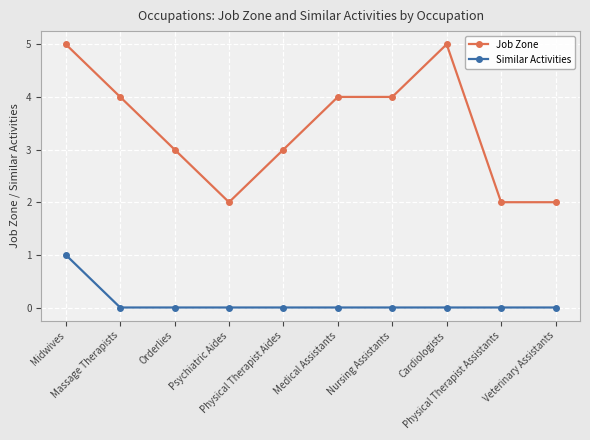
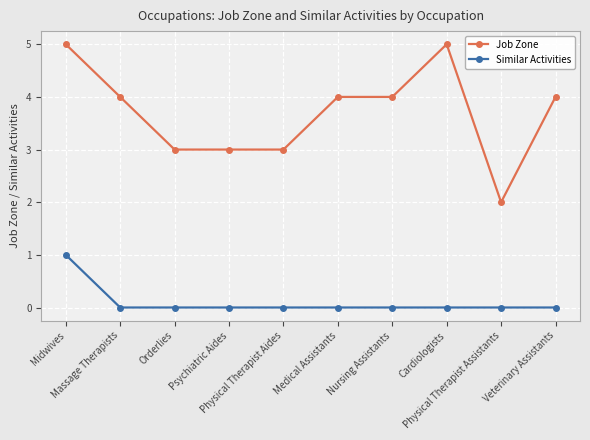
Job Zone, Psychiatric Aides: 2 -> 3
Job Zone, Veterinary Assistants: 2 -> 4
